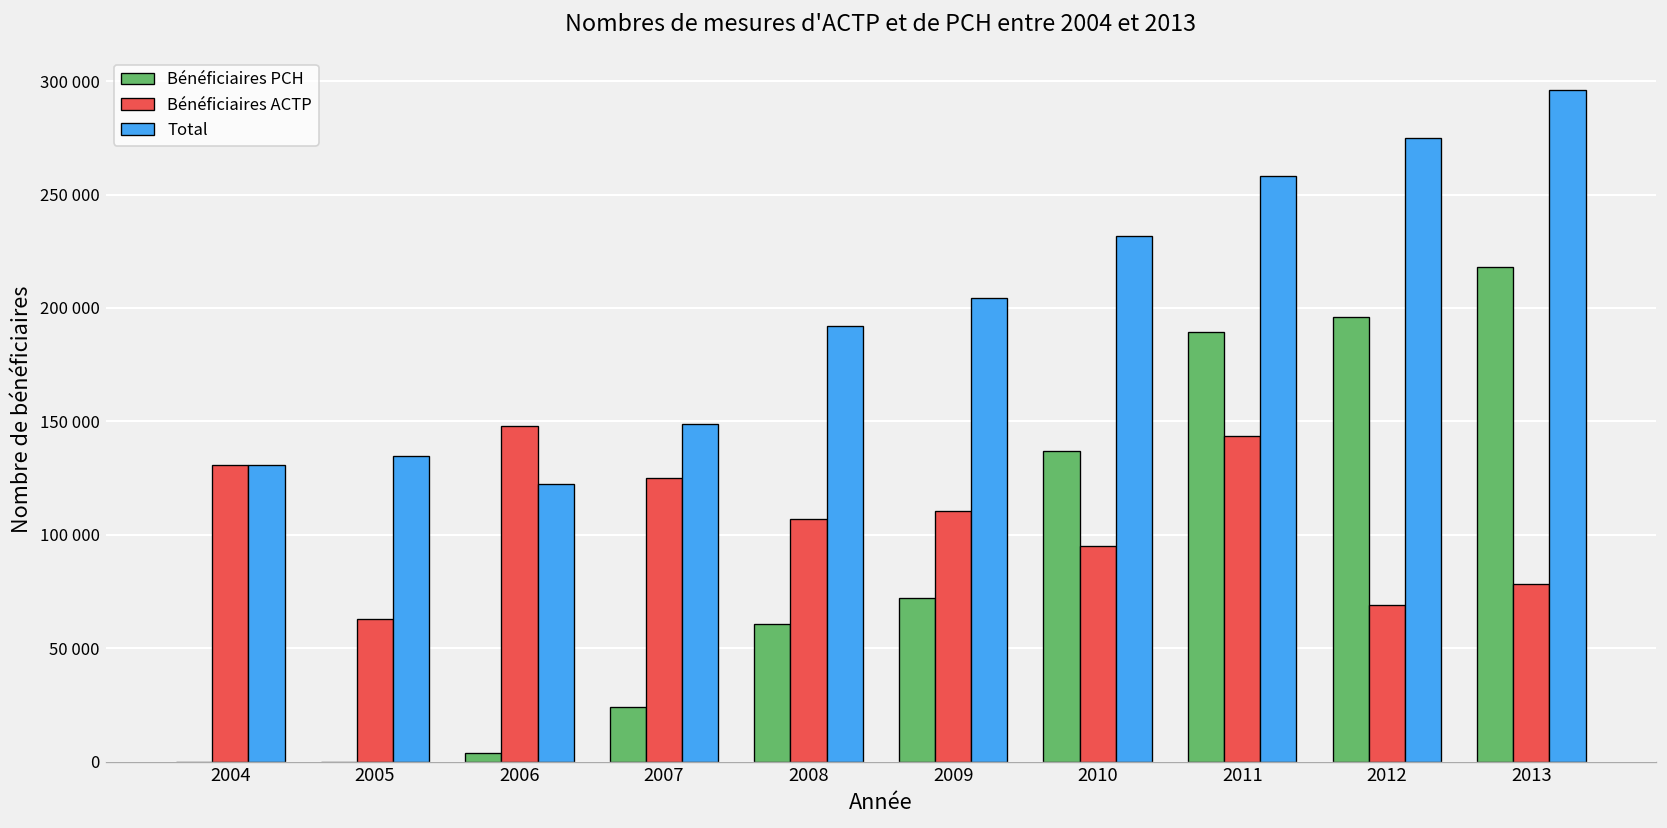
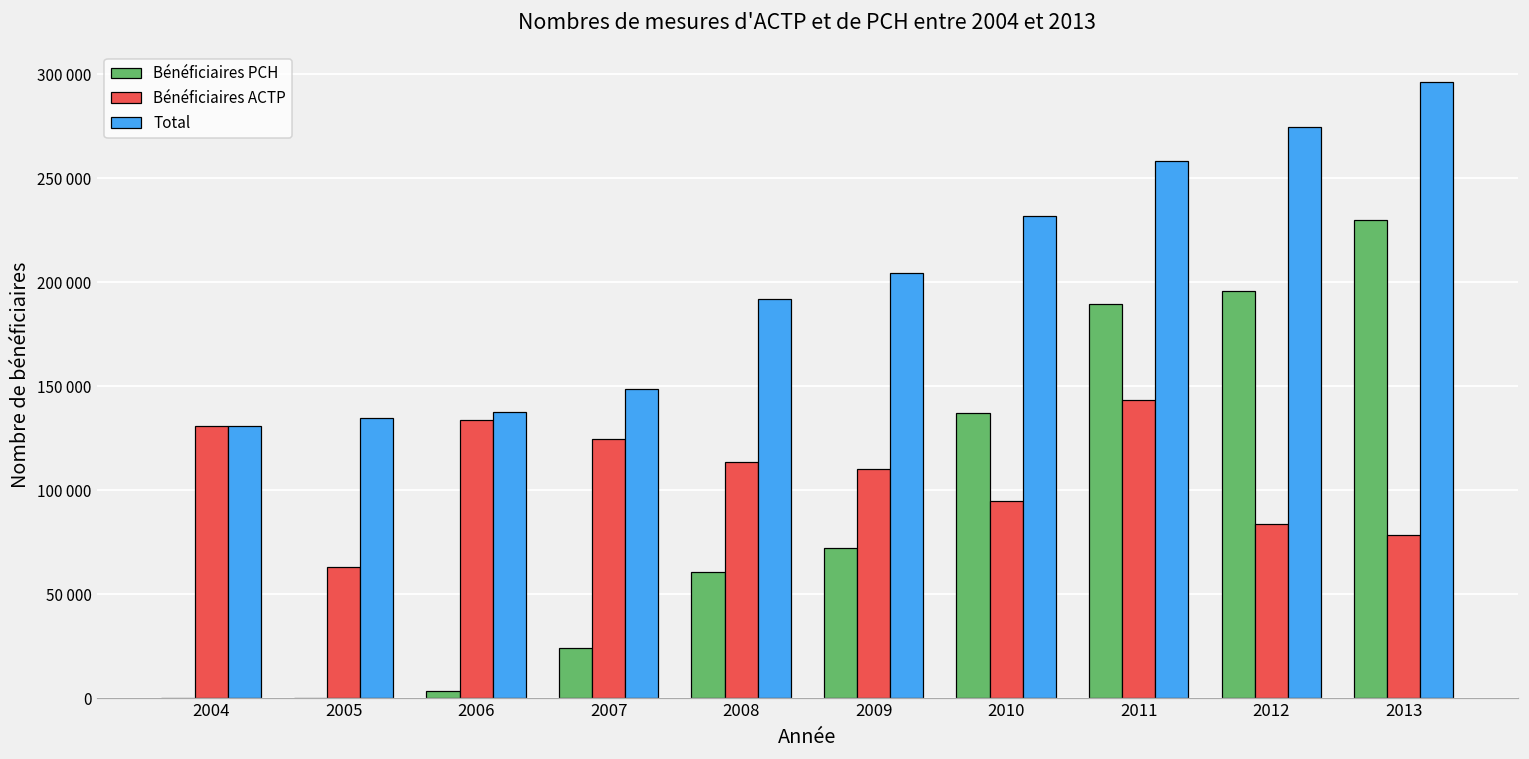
Bénéficiaires ACTP, 2006: 148000 -> 134000
Total, 2006: 122000 -> 137000
Bénéficiaires ACTP, 2008: 107000 -> 114000
Bénéficiaires ACTP, 2012: 69000 -> 84000
Bénéficiaires PCH, 2013: 218000 -> 230000
